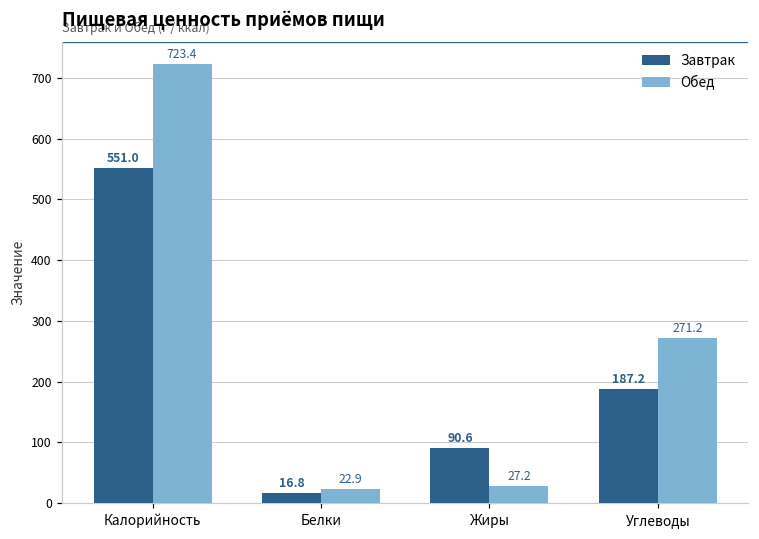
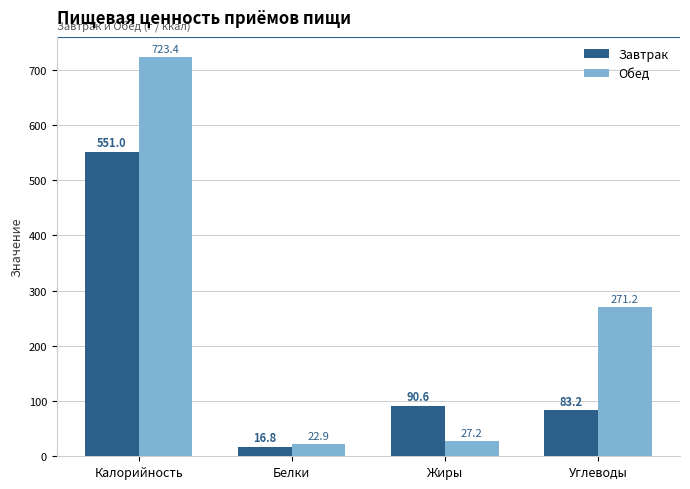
Завтрак, Углеводы: 187.2 -> 83.2
